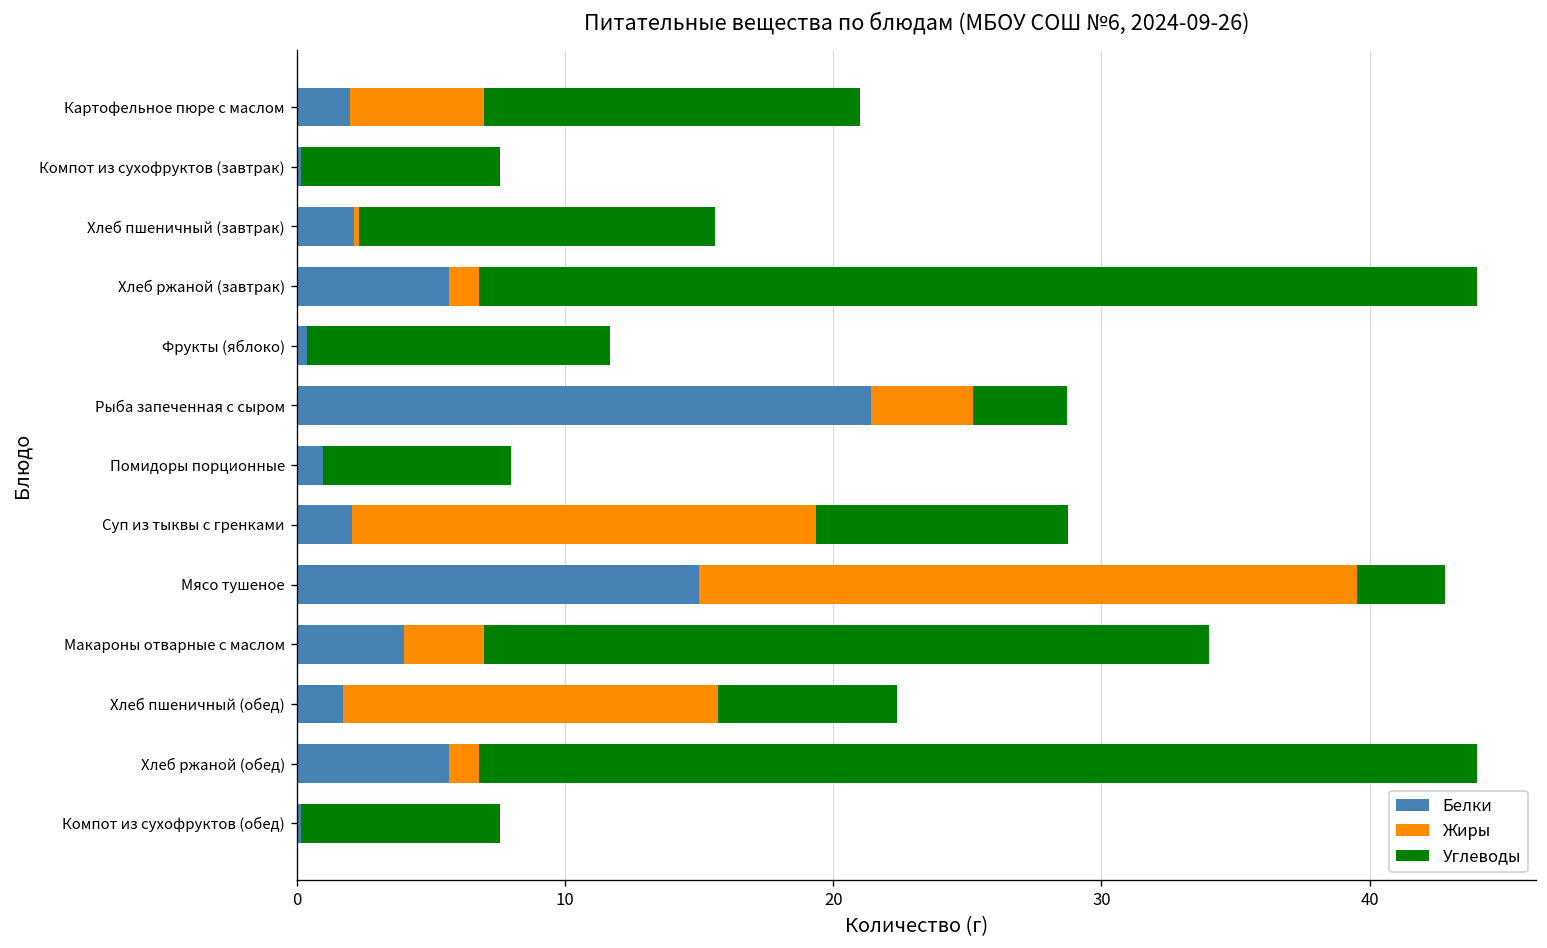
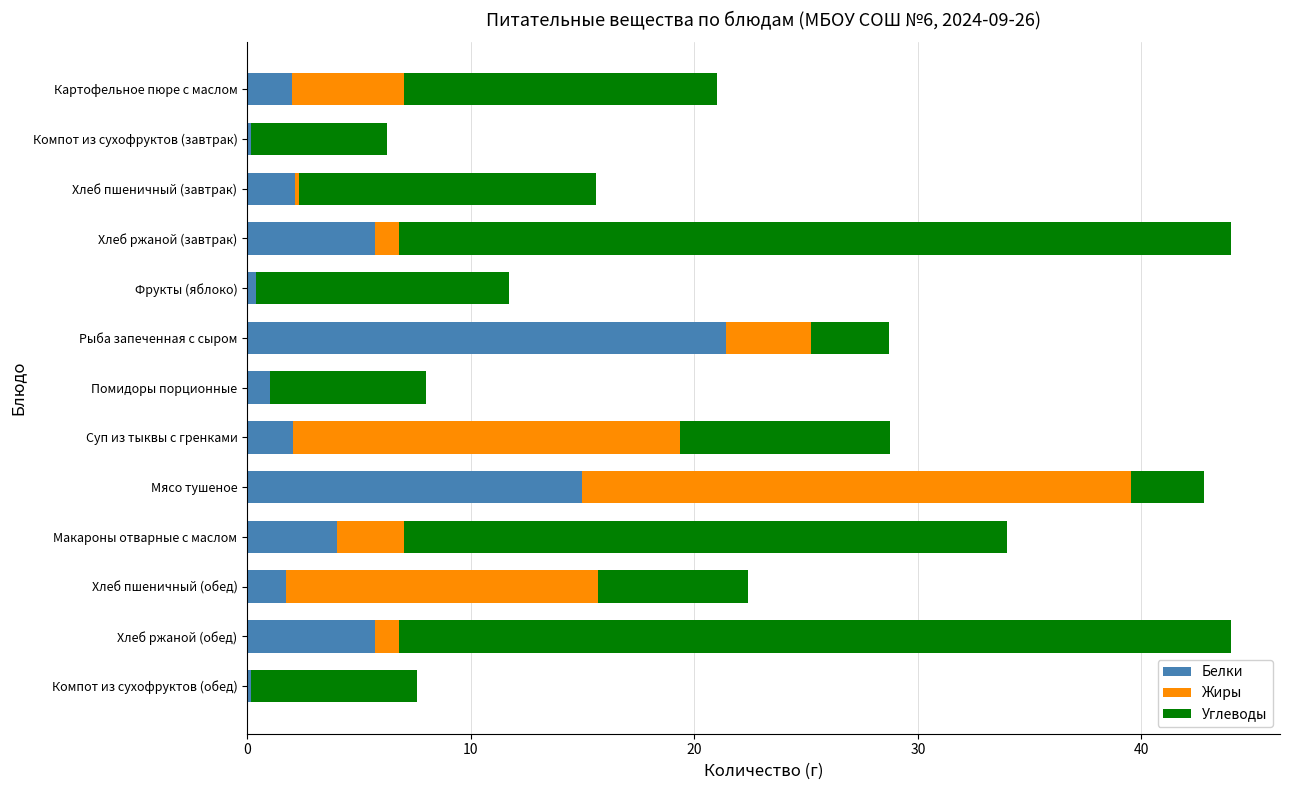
Углеводы, Компот из сухофруктов (завтрак): 7.4 -> 6.1
